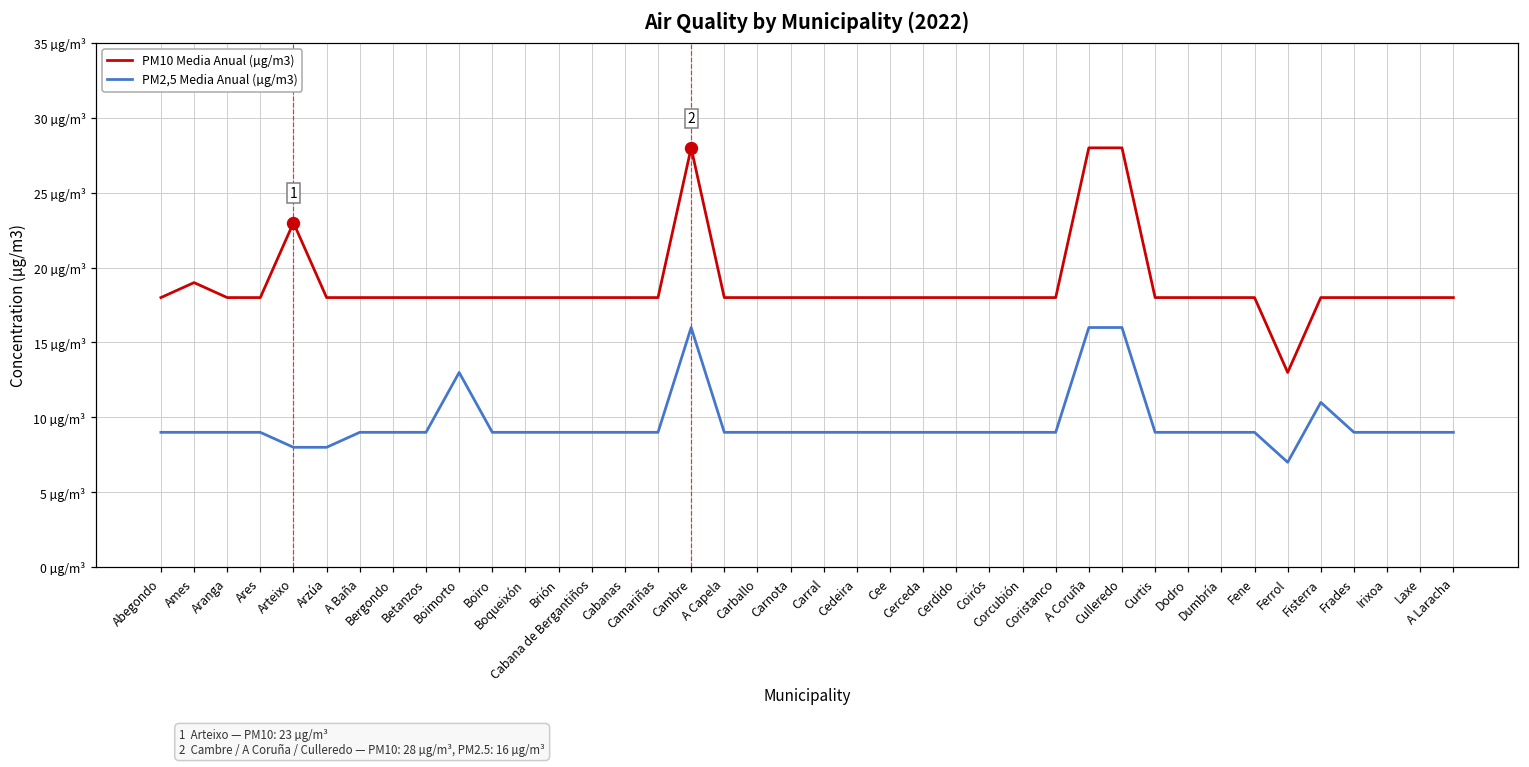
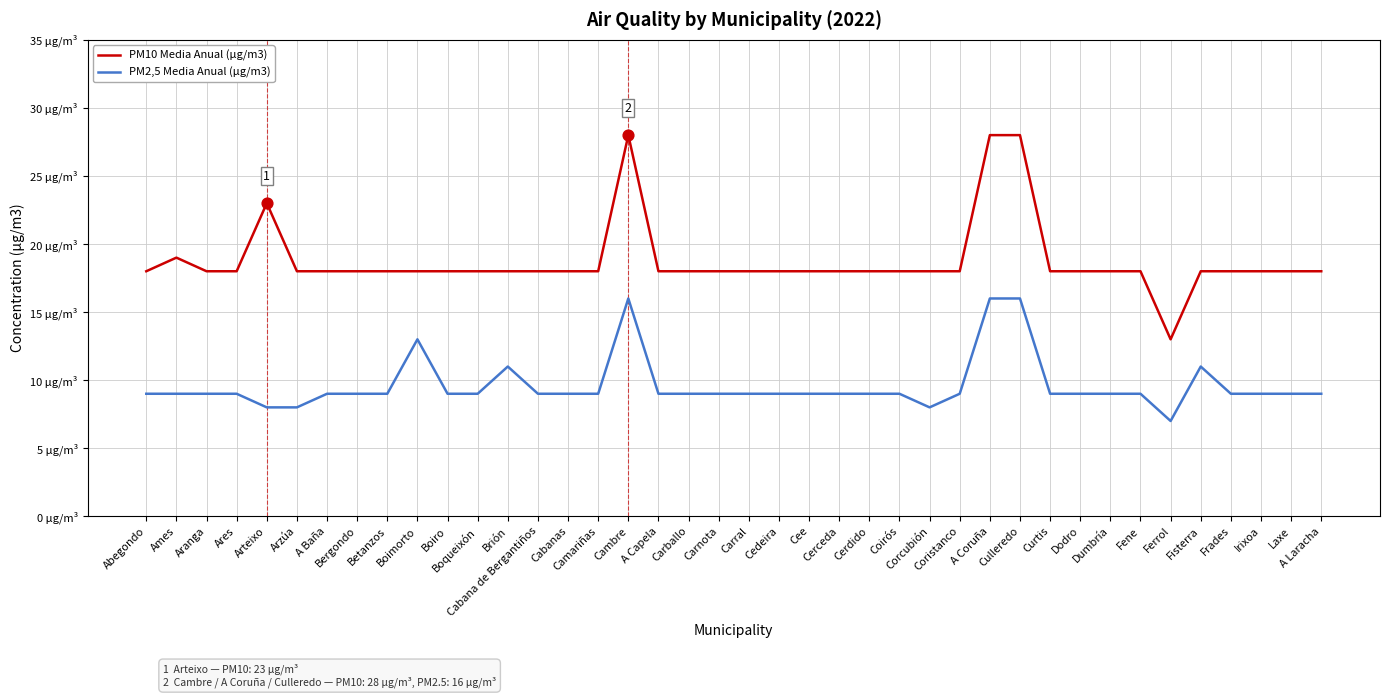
PM2,5 Media Anual (µg/m3), Brión: 9 µg/m³ -> 11 µg/m³
PM2,5 Media Anual (µg/m3), Corcubión: 9 µg/m³ -> 8 µg/m³
